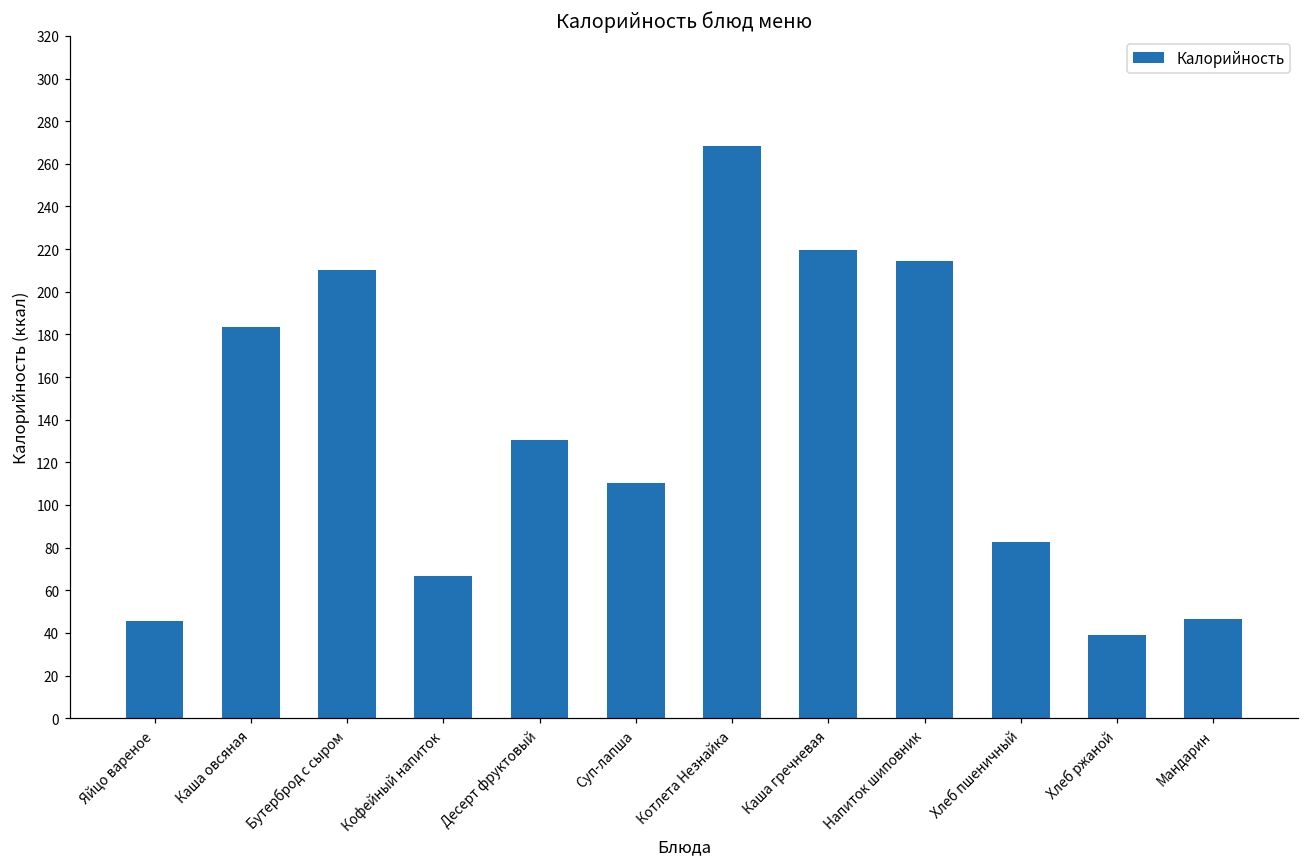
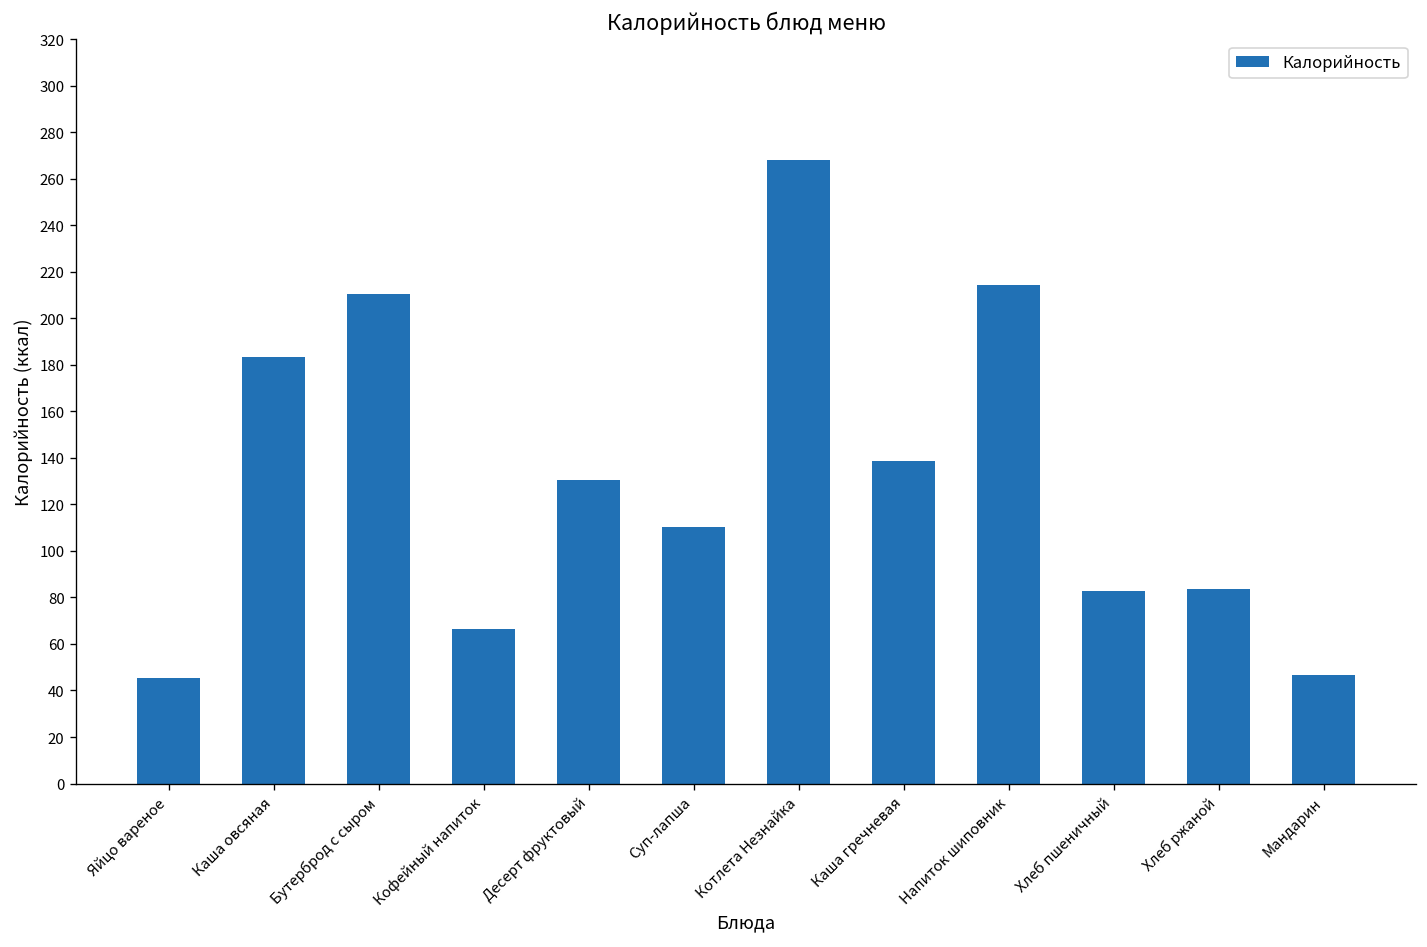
Каша гречневая: 219 -> 139
Хлеб ржаной: 39 -> 84
